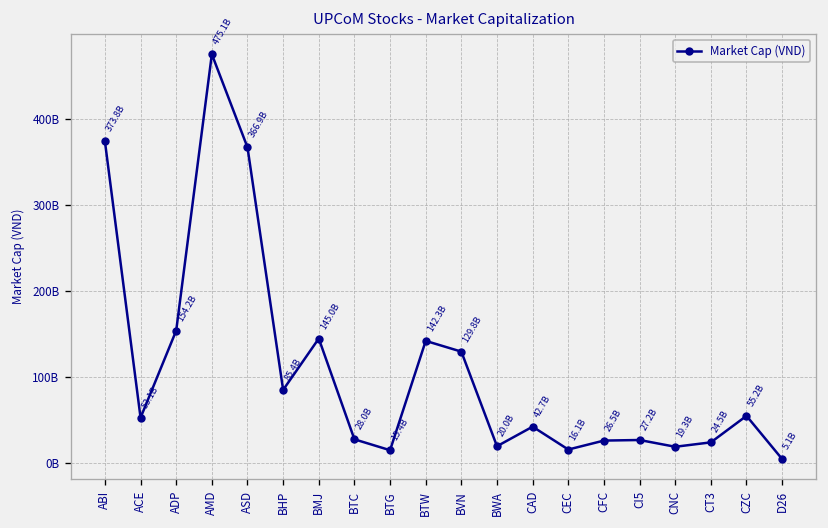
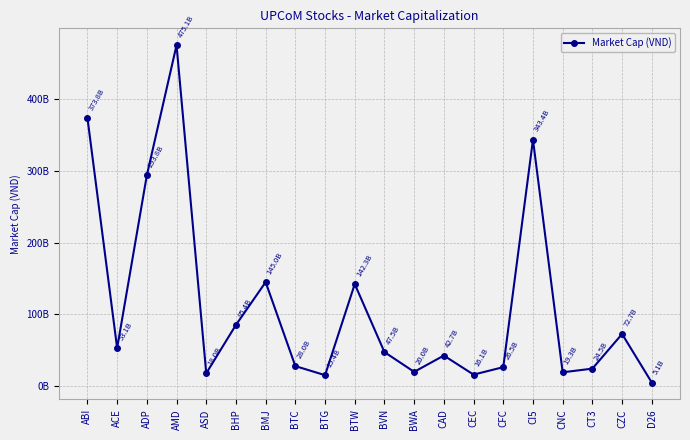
ADP: 154.2B -> 293.8B
ASD: 366.9B -> 18.0B
BVN: 129.8B -> 47.5B
CI5: 27.2B -> 343.4B
CZC: 55.2B -> 72.7B
